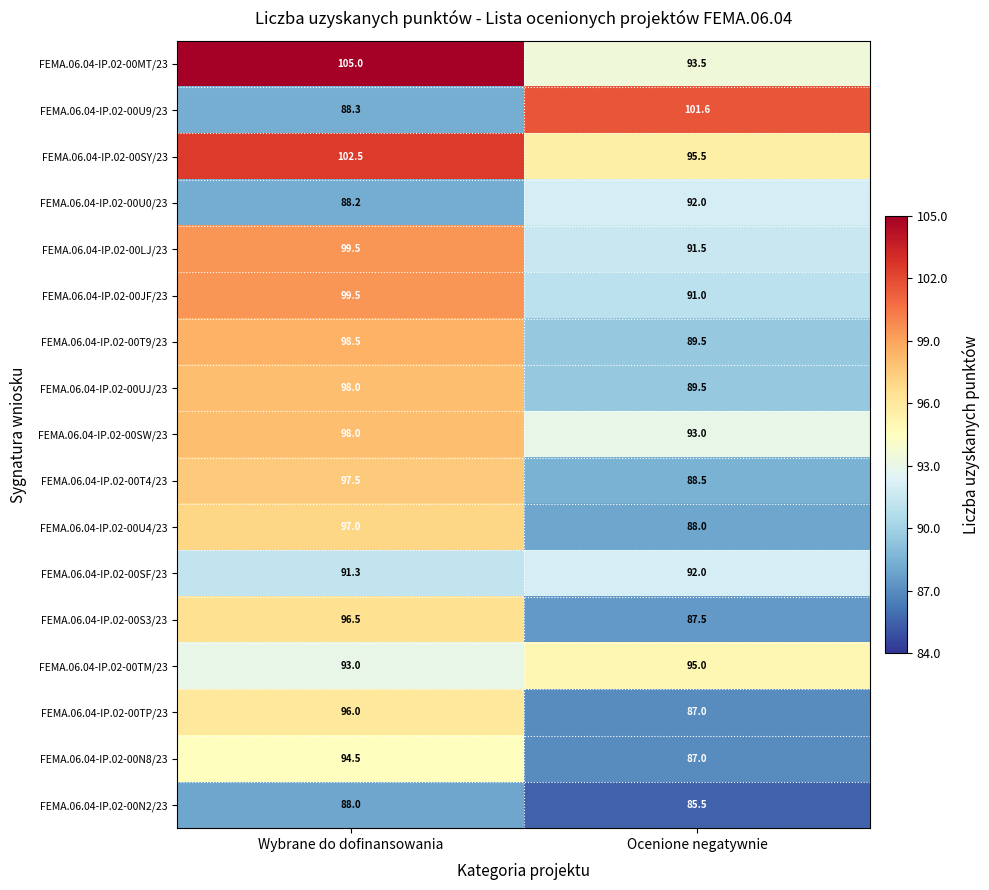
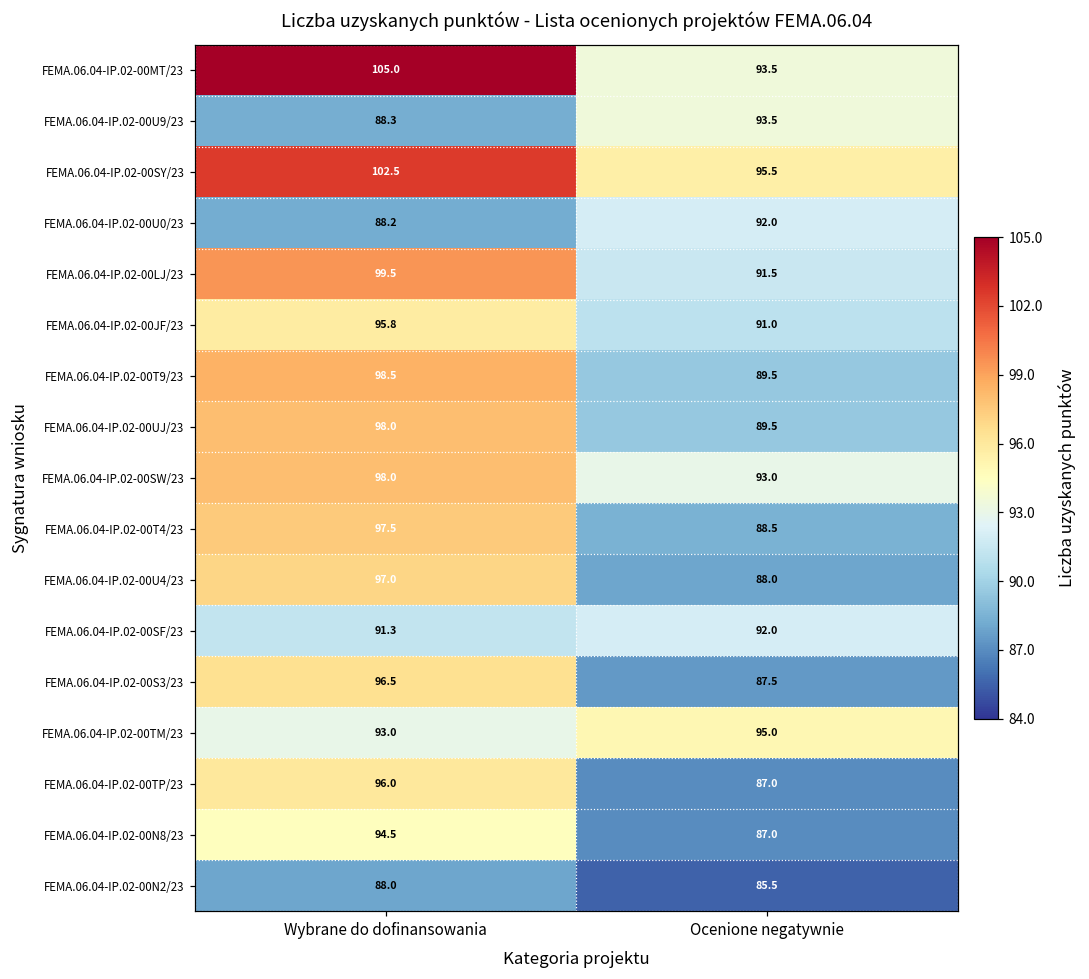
FEMA.06.04-IP.02-00U9/23, Ocenione negatywnie: 101.6 -> 93.5
FEMA.06.04-IP.02-00JF/23, Wybrane do dofinansowania: 99.5 -> 95.8
